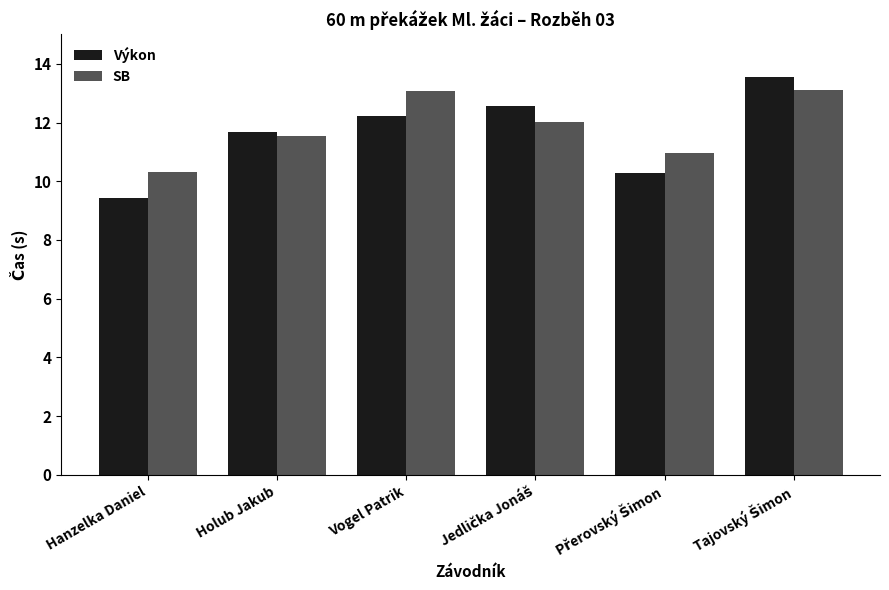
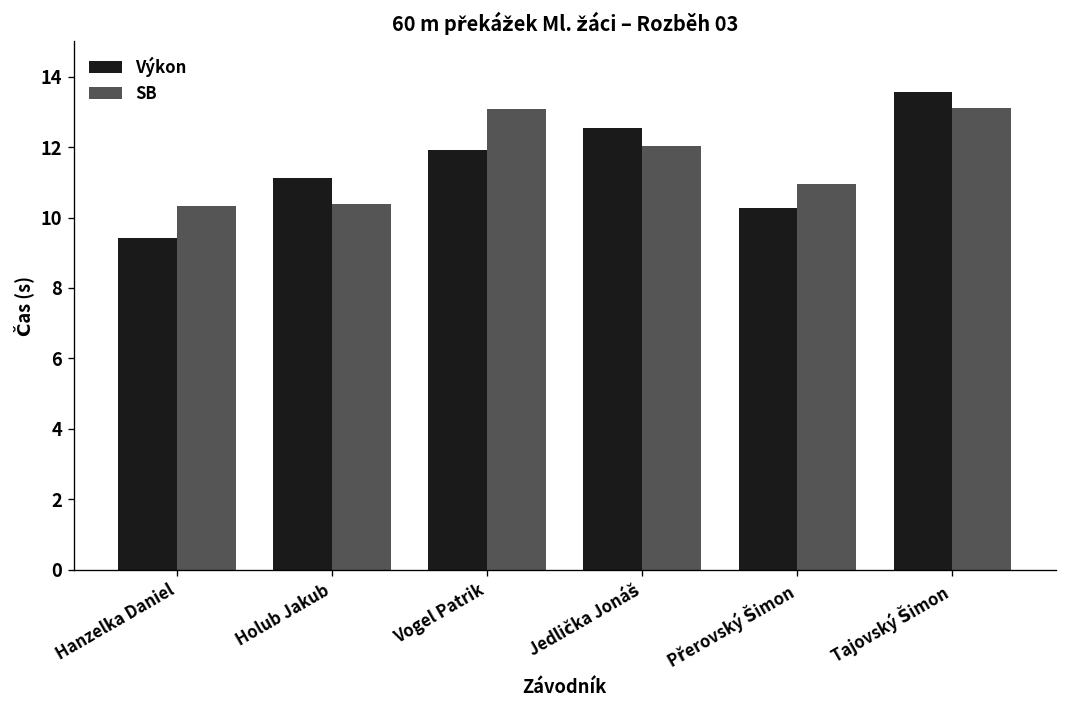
Výkon, Holub Jakub: 11.7 -> 11.1
SB, Holub Jakub: 11.5 -> 10.4
Výkon, Vogel Patrik: 12.2 -> 11.9
